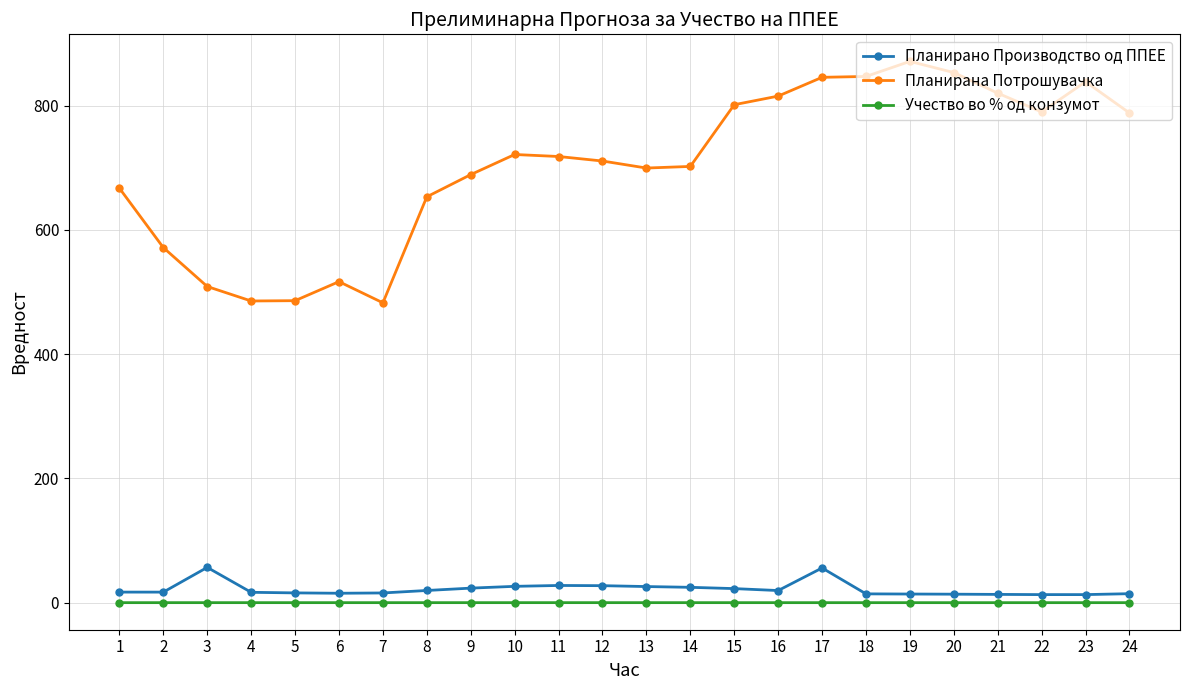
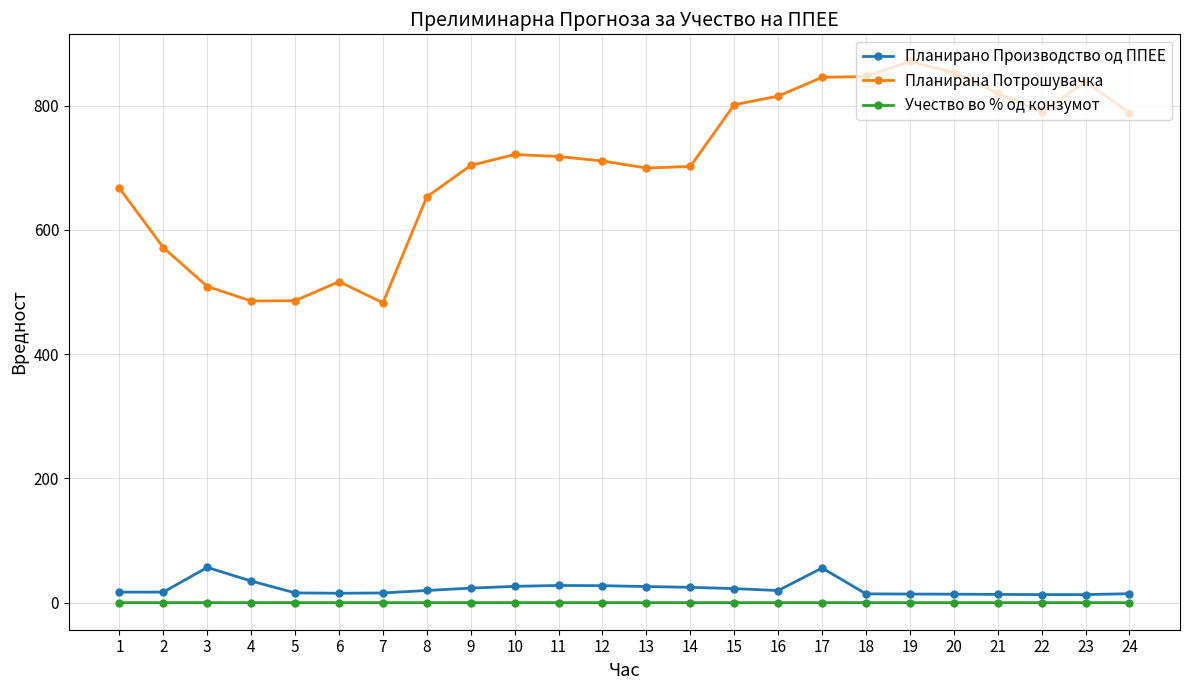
Планирано Производство од ППЕЕ, 4: 20 -> 30
Планирана Потрошувачка, 9: 690 -> 700
